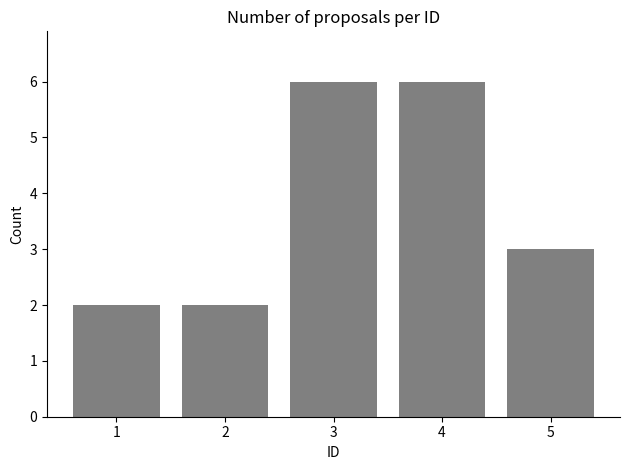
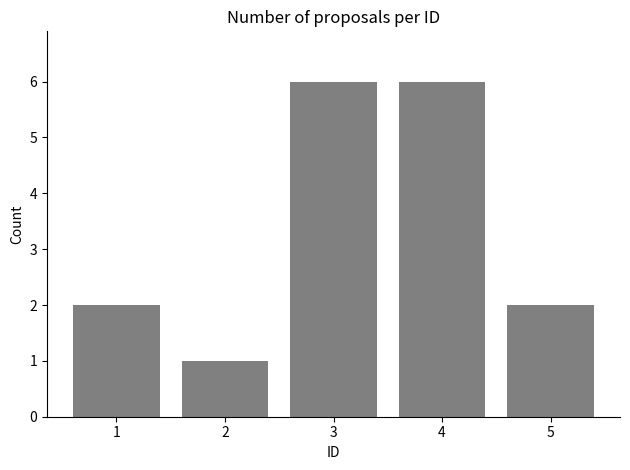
2: 2 -> 1
5: 3 -> 2
